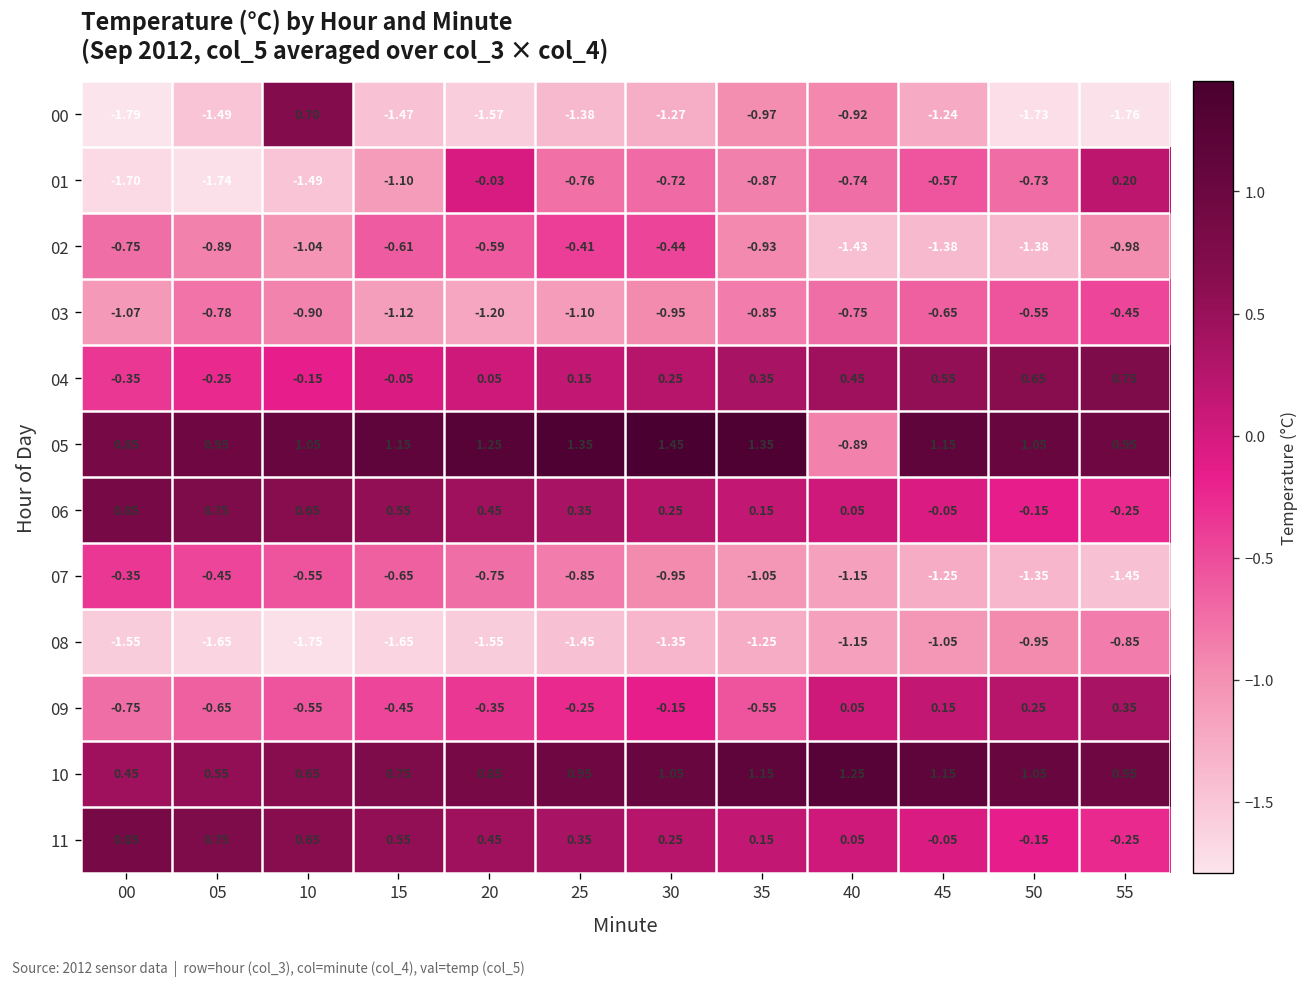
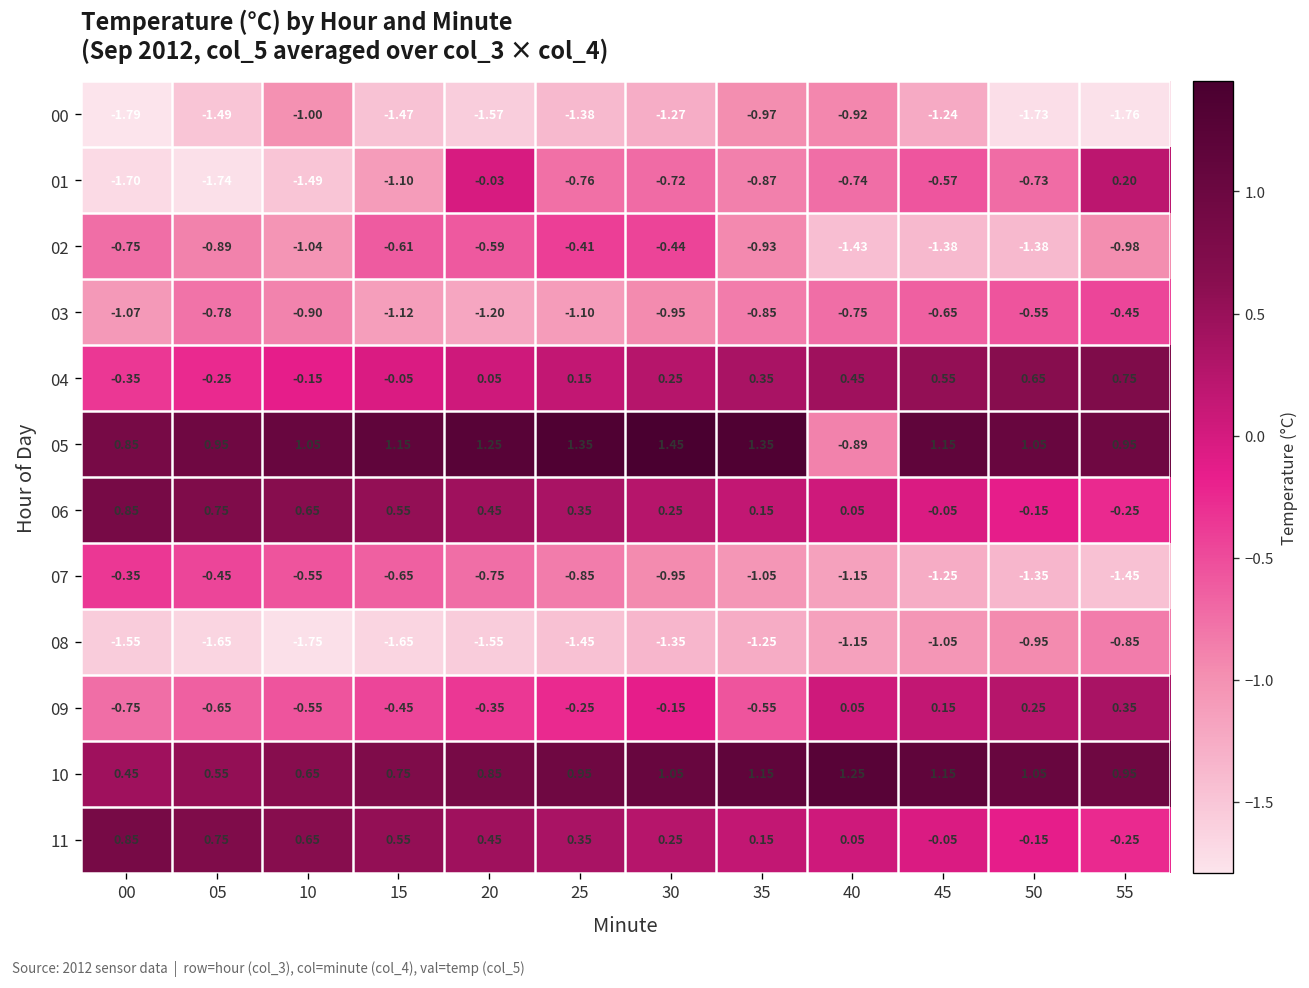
00, 10: 0.70 -> -1.00
